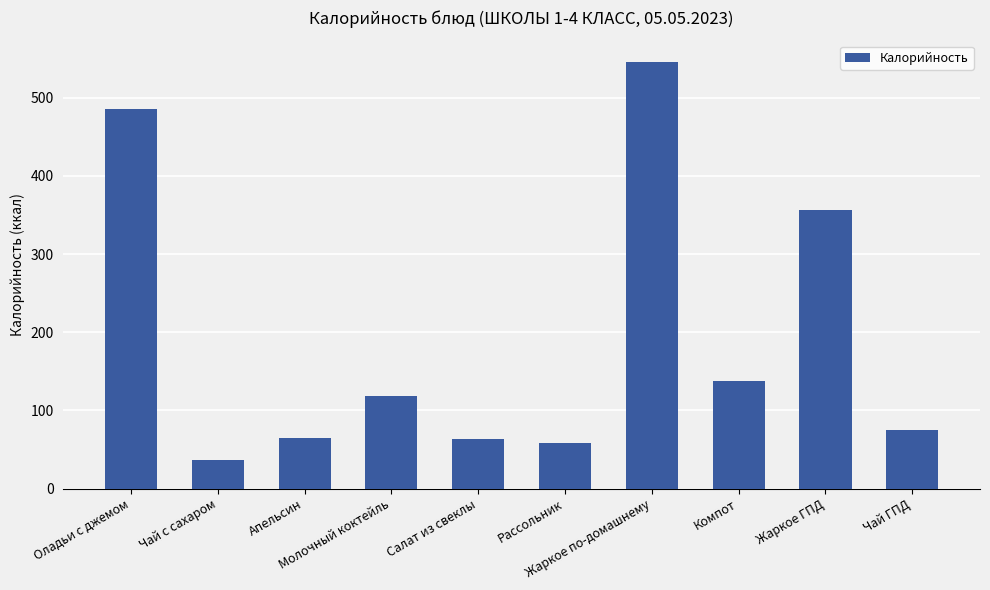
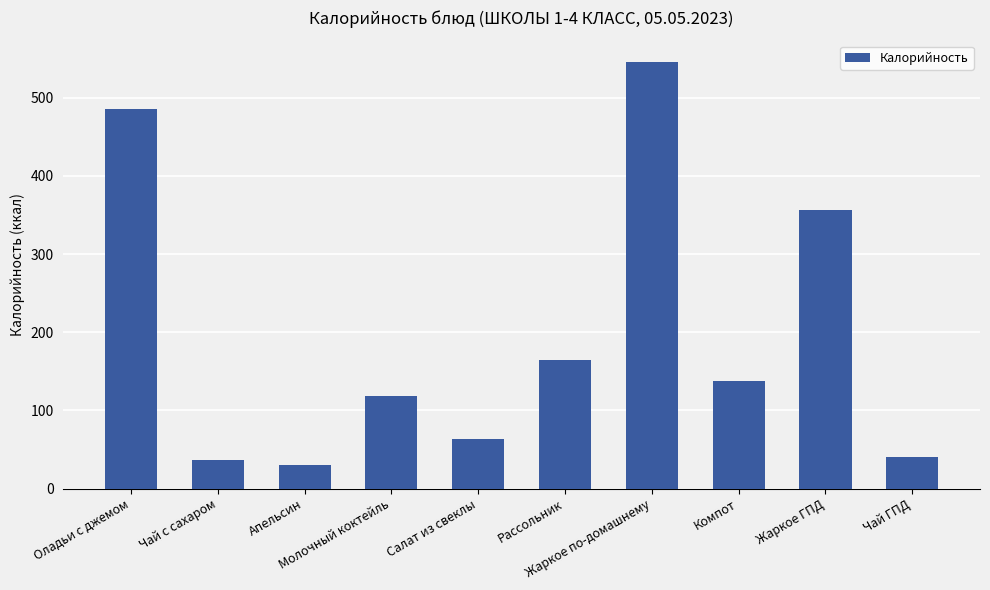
Апельсин: 70 -> 30
Рассольник: 60 -> 160
Чай ГПД: 70 -> 40
